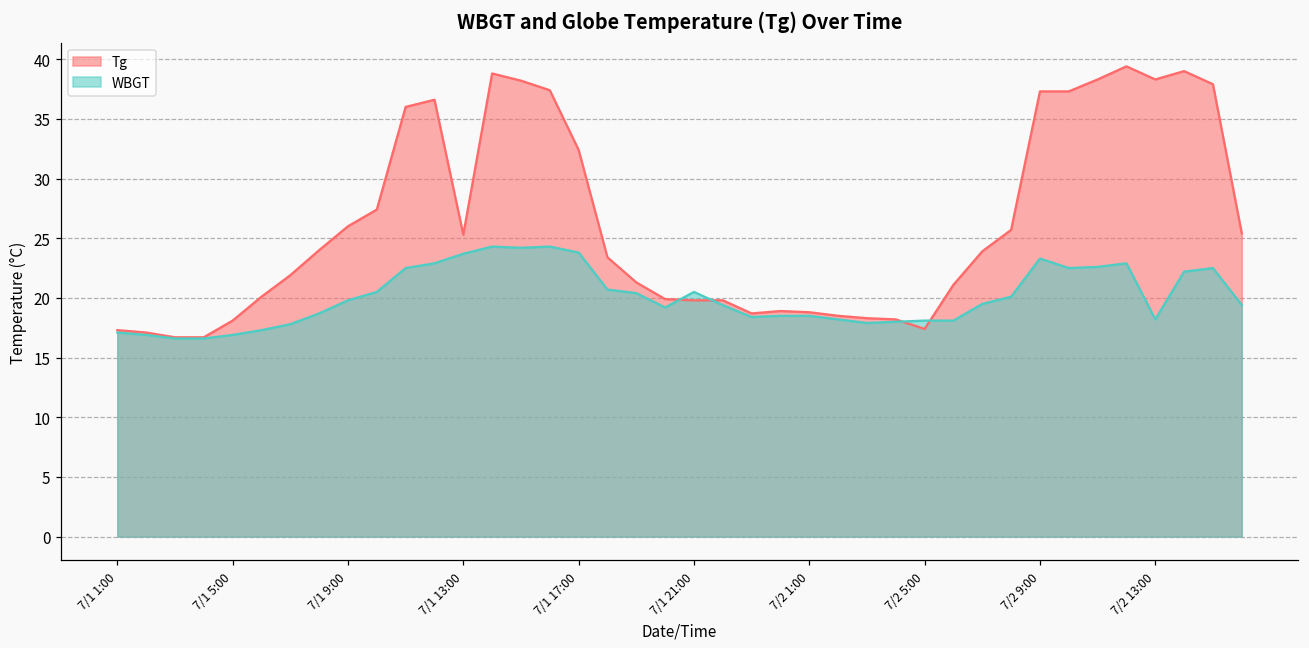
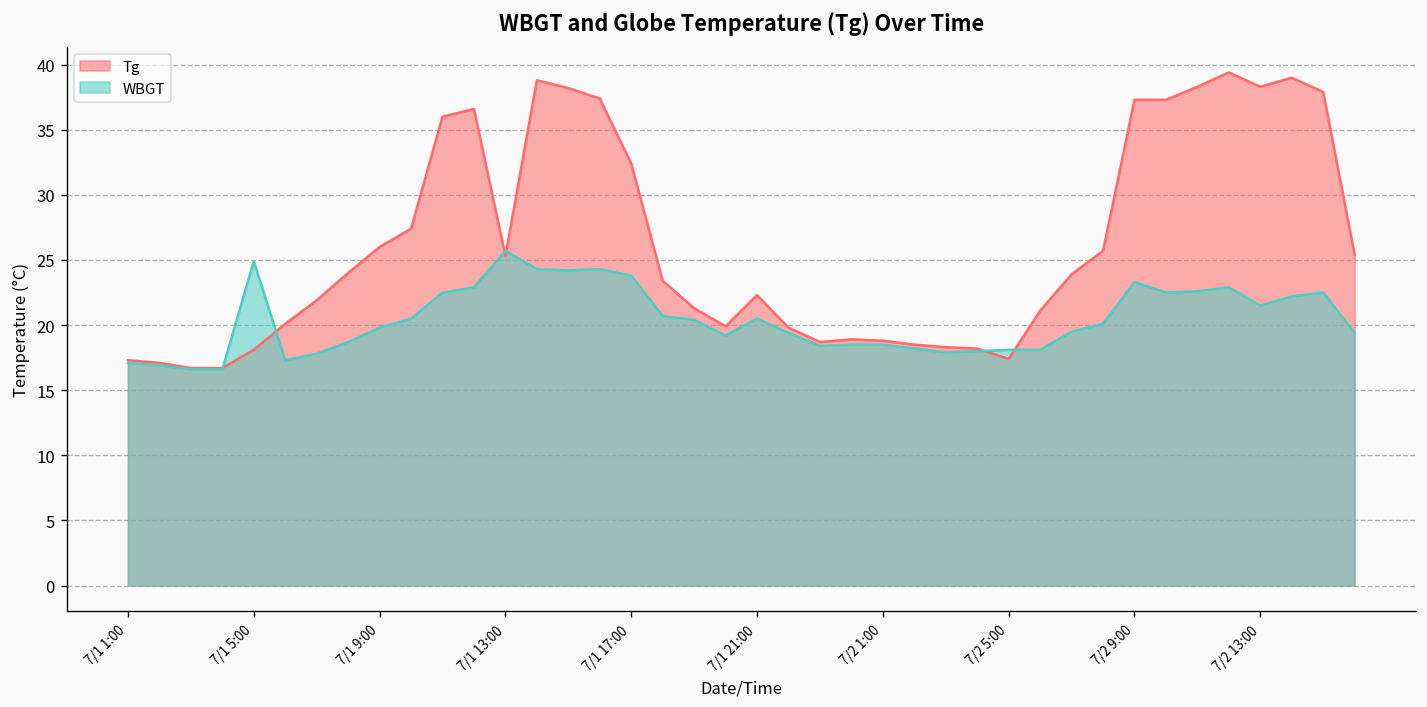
WBGT, 7/1 5:00: 16.9 -> 24.9
WBGT, 7/1 13:00: 23.7 -> 25.7
Tg, 7/1 21:00: 19.8 -> 22.3
WBGT, 7/2 13:00: 18.2 -> 21.5
